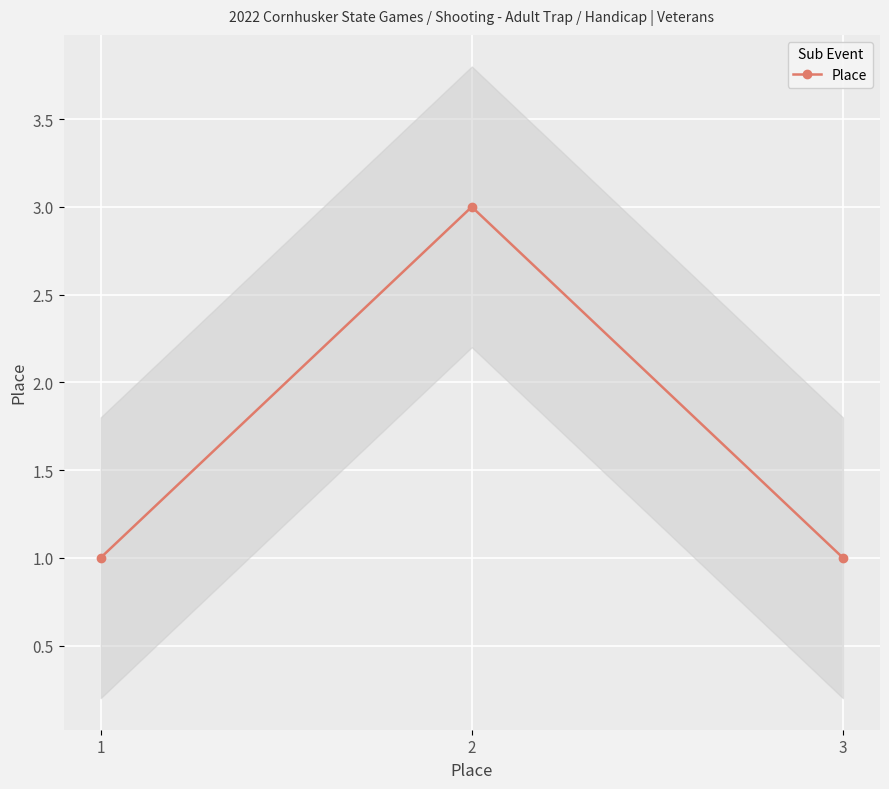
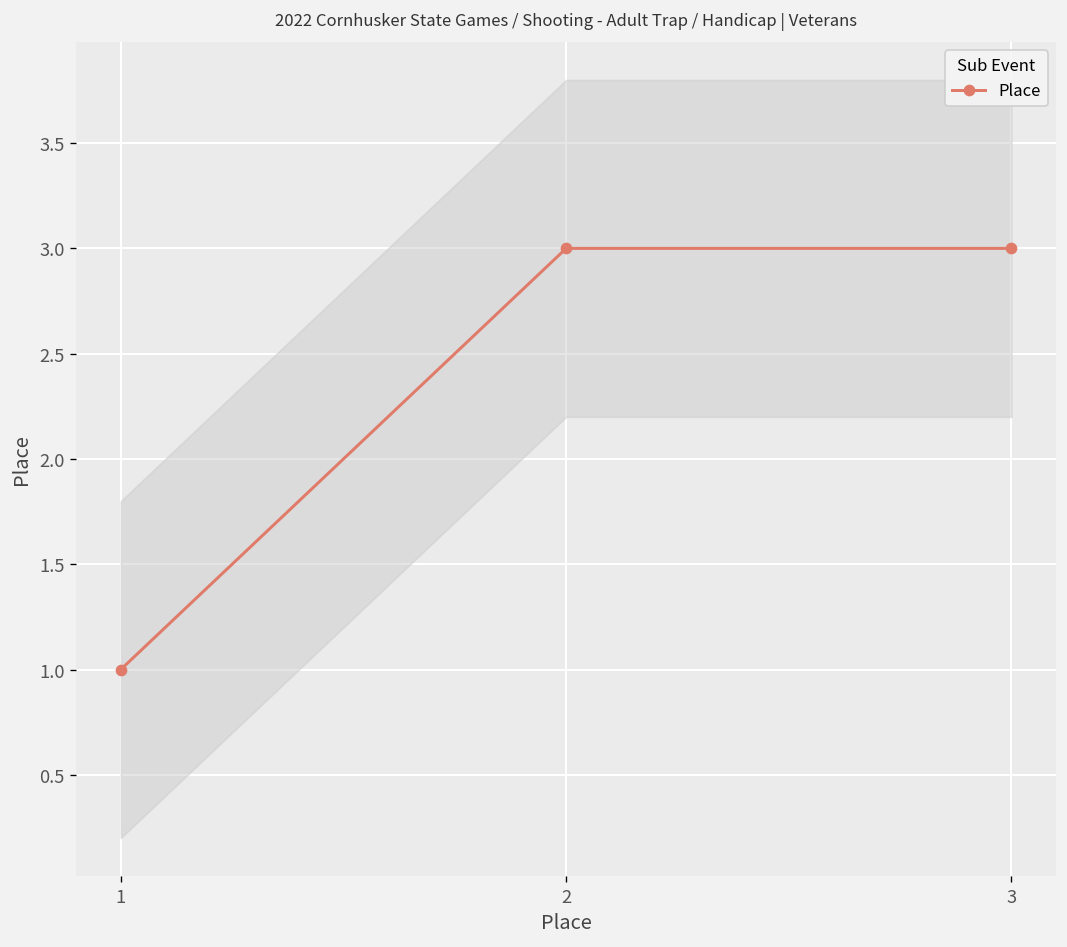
Place, 3: 1 -> 3
